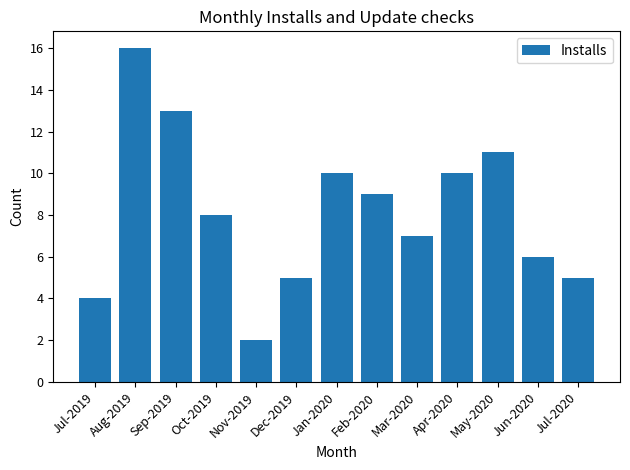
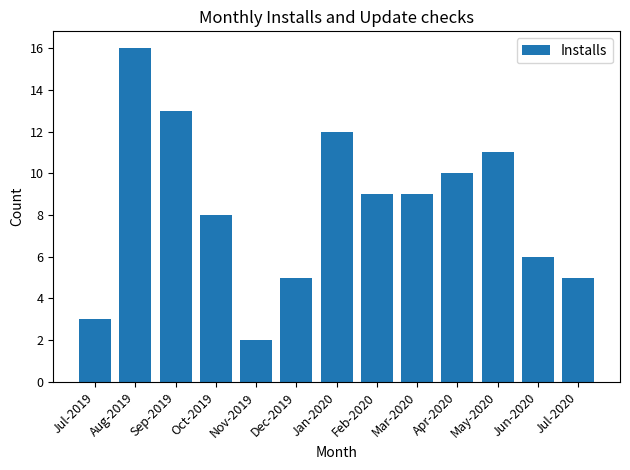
Jul-2019: 4 -> 3
Jan-2020: 10 -> 12
Mar-2020: 7 -> 9
